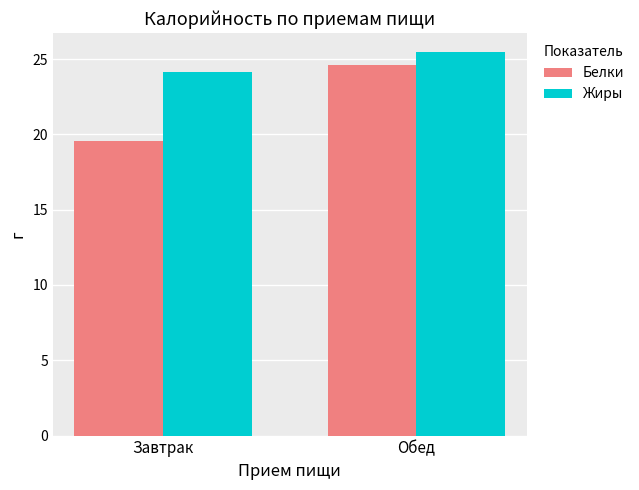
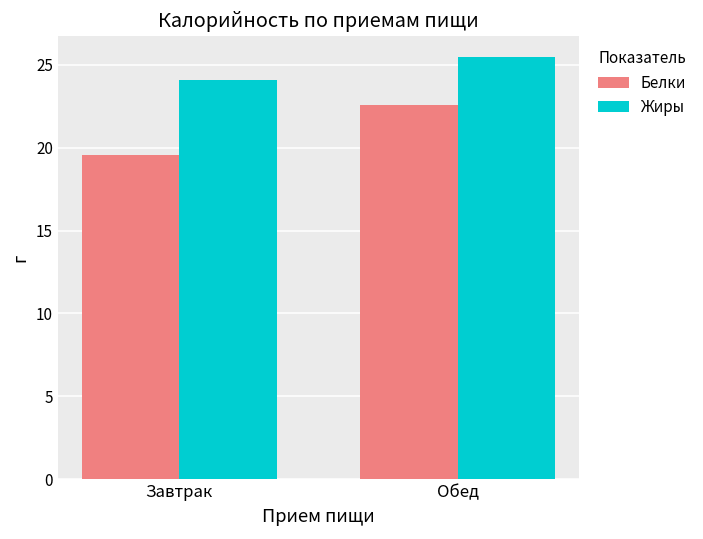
Белки, Обед: 24.6 -> 22.6
